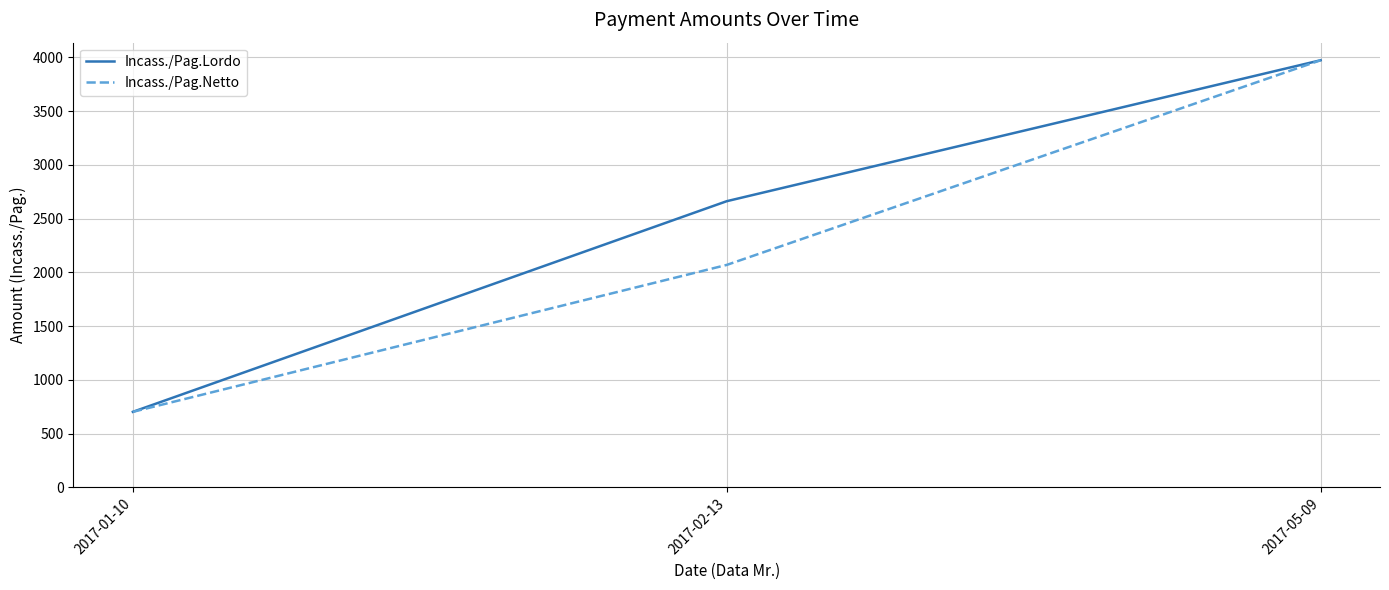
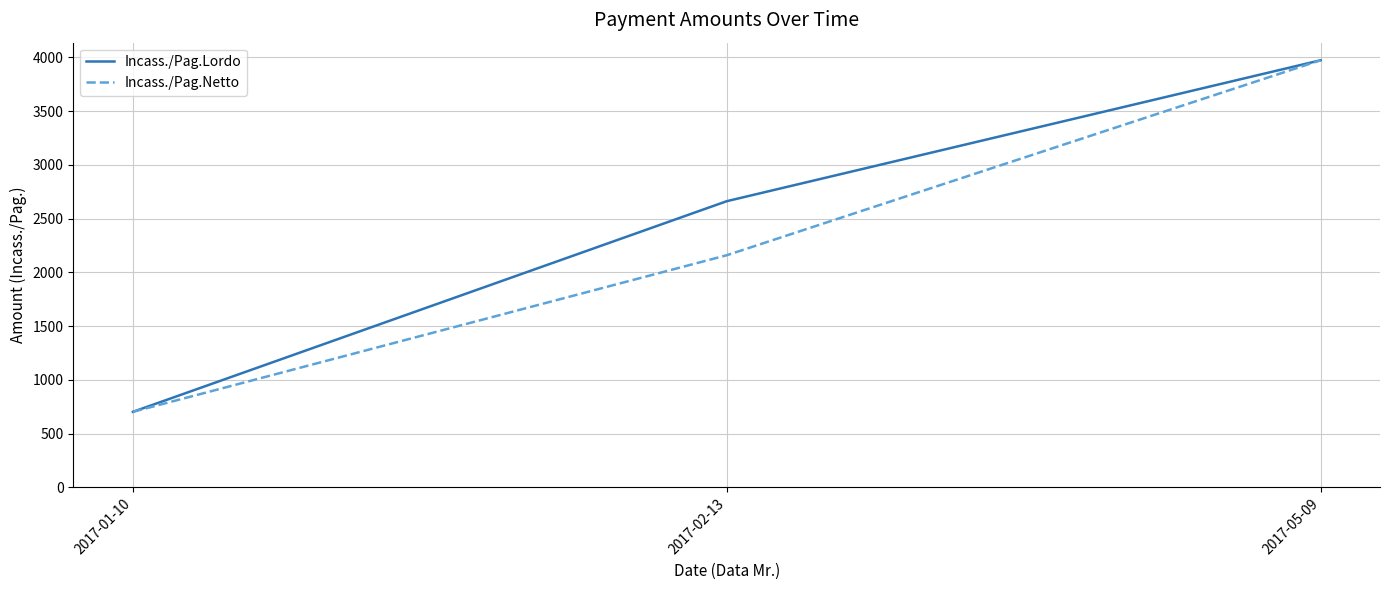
Incass./Pag.Netto, 2017-02-13: 2070 -> 2160
